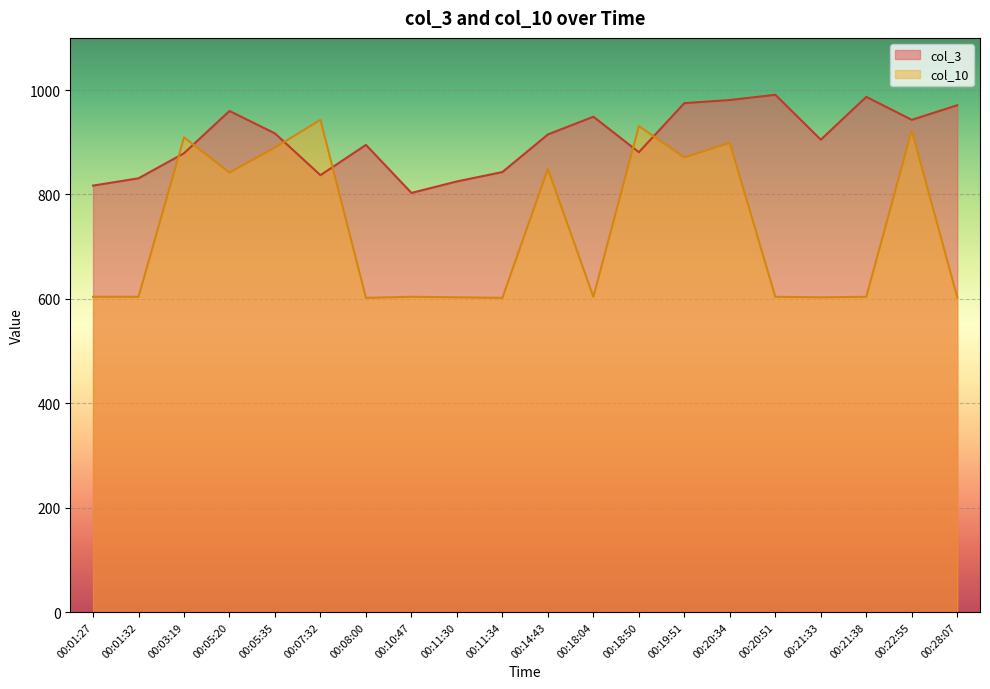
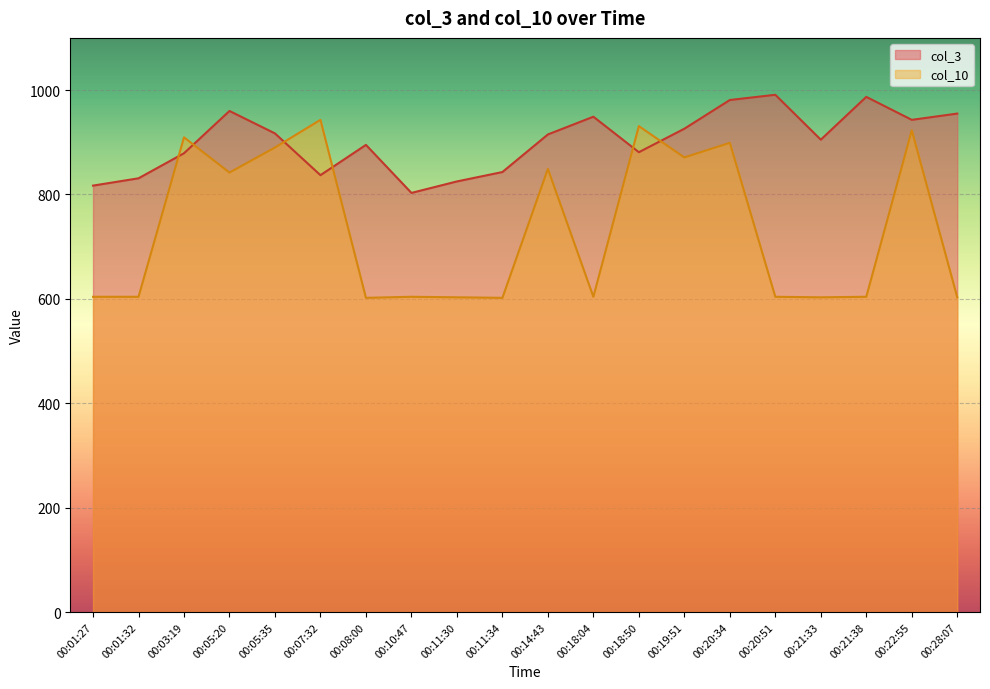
col_3, 00:19:51: 980 -> 930
col_3, 00:28:07: 970 -> 960
